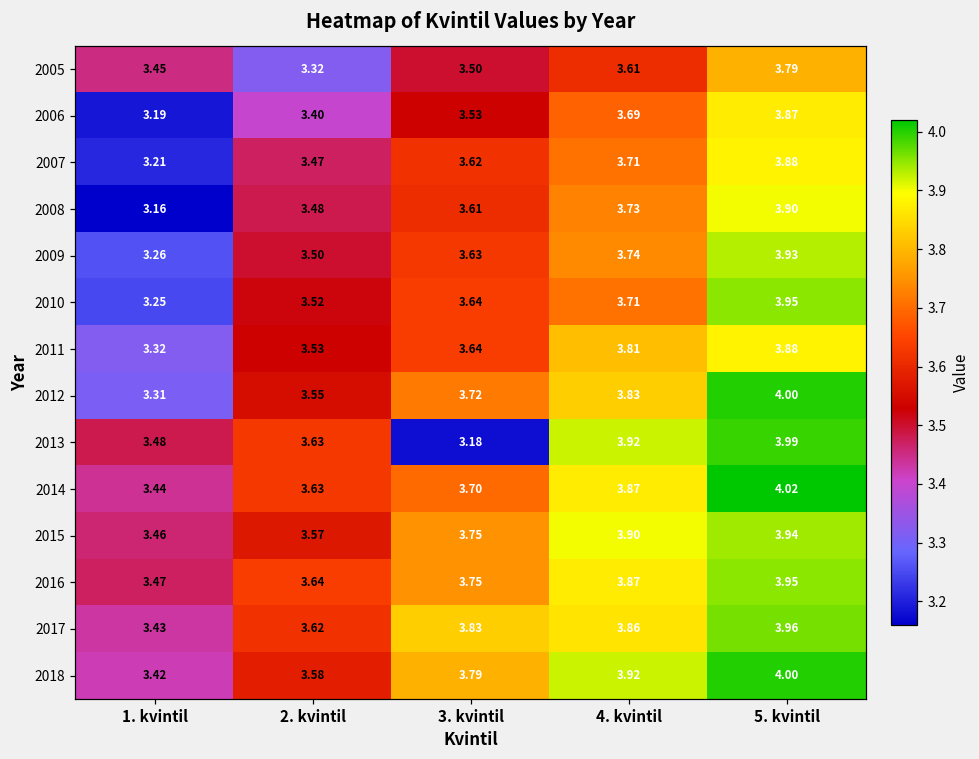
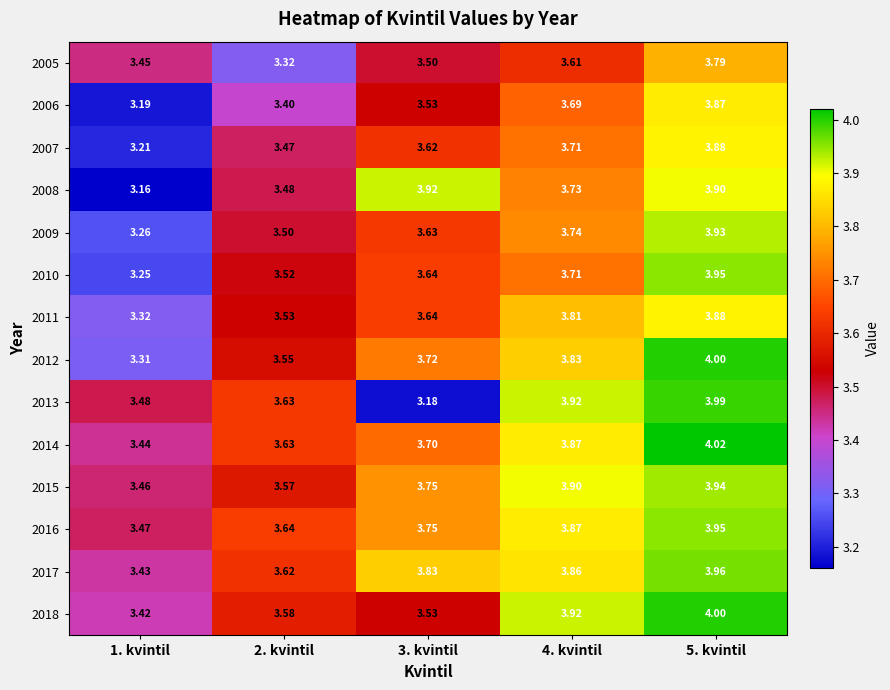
2008, 3. kvintil: 3.61 -> 3.92
2018, 3. kvintil: 3.79 -> 3.53
